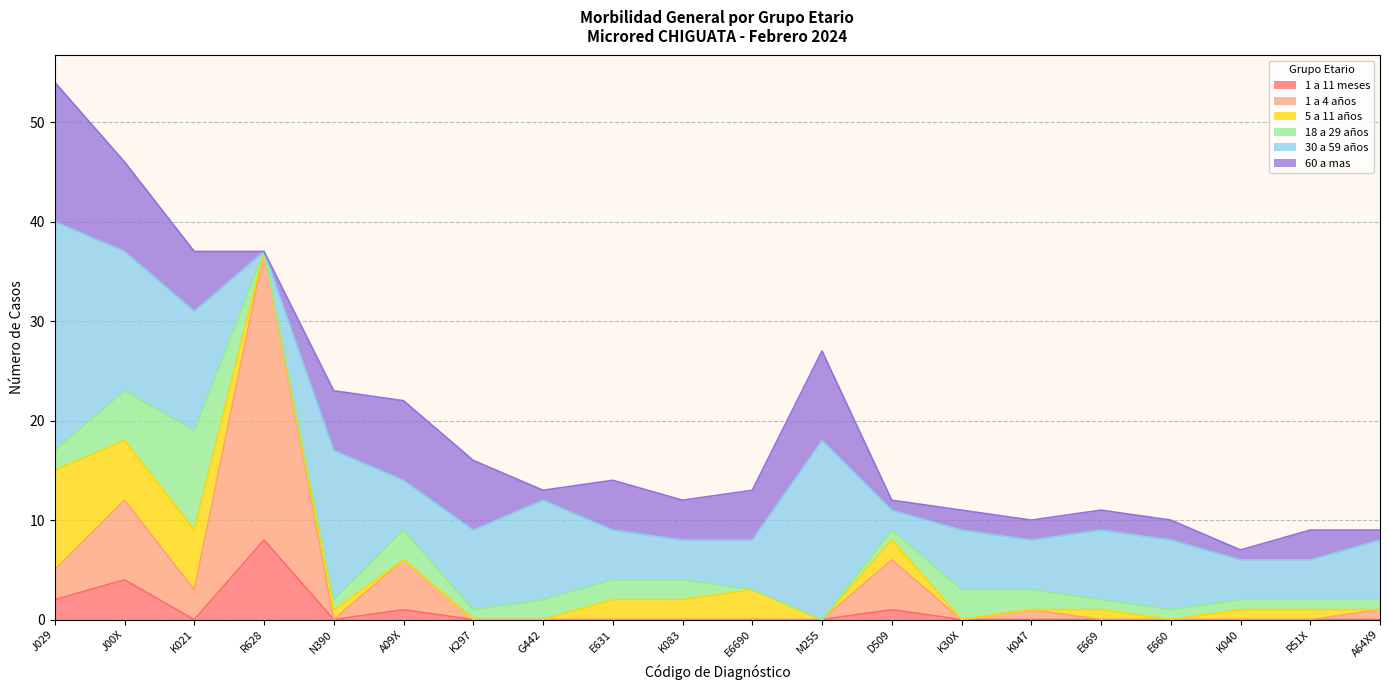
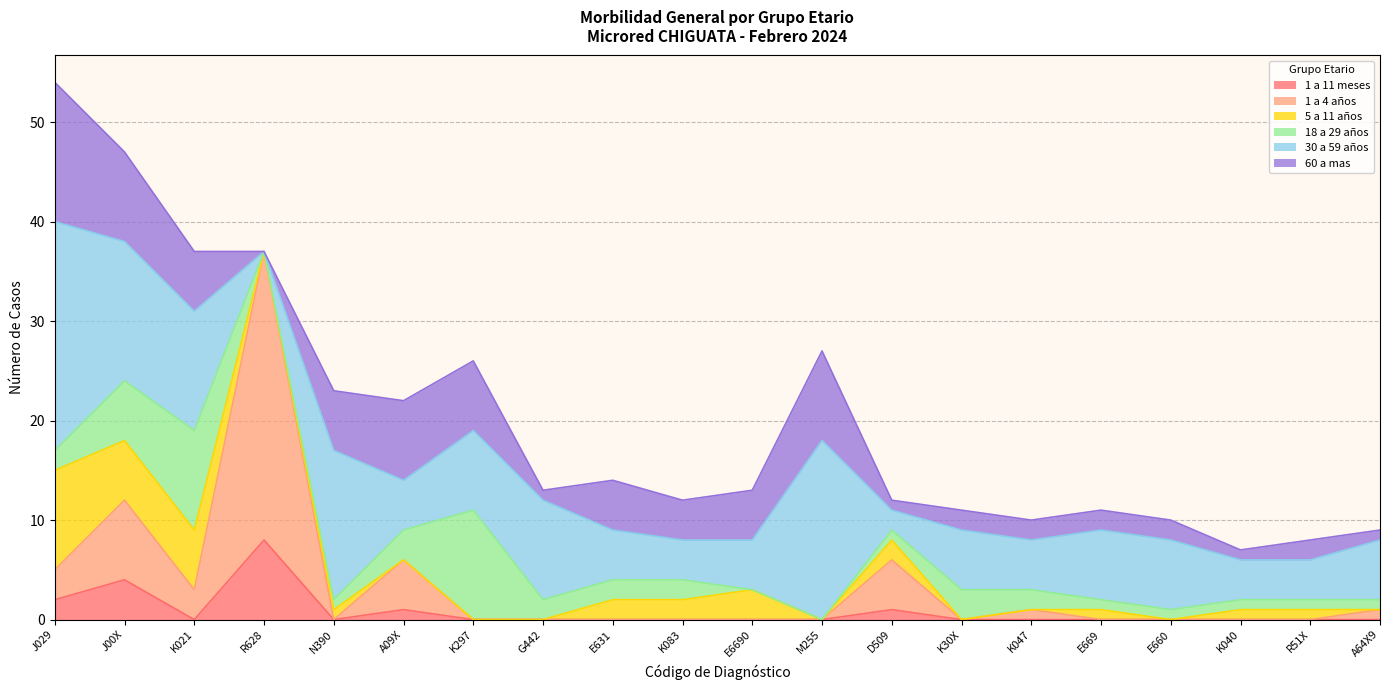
18 a 29 años, J00X: 5 -> 6
18 a 29 años, K297: 1 -> 11
60 a mas, R51X: 3 -> 2
